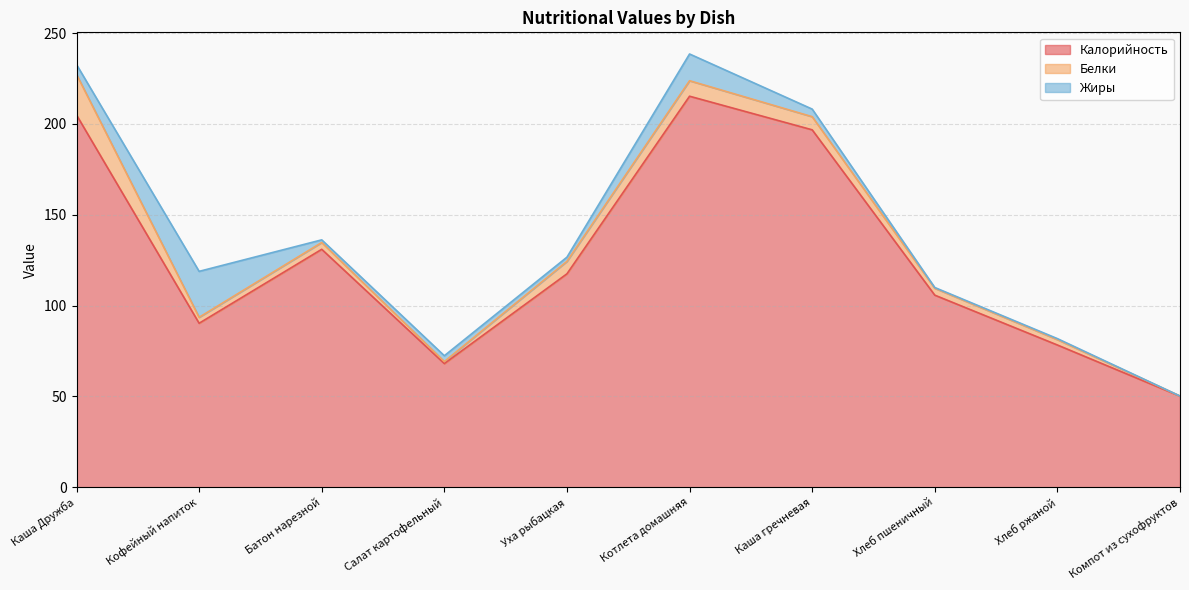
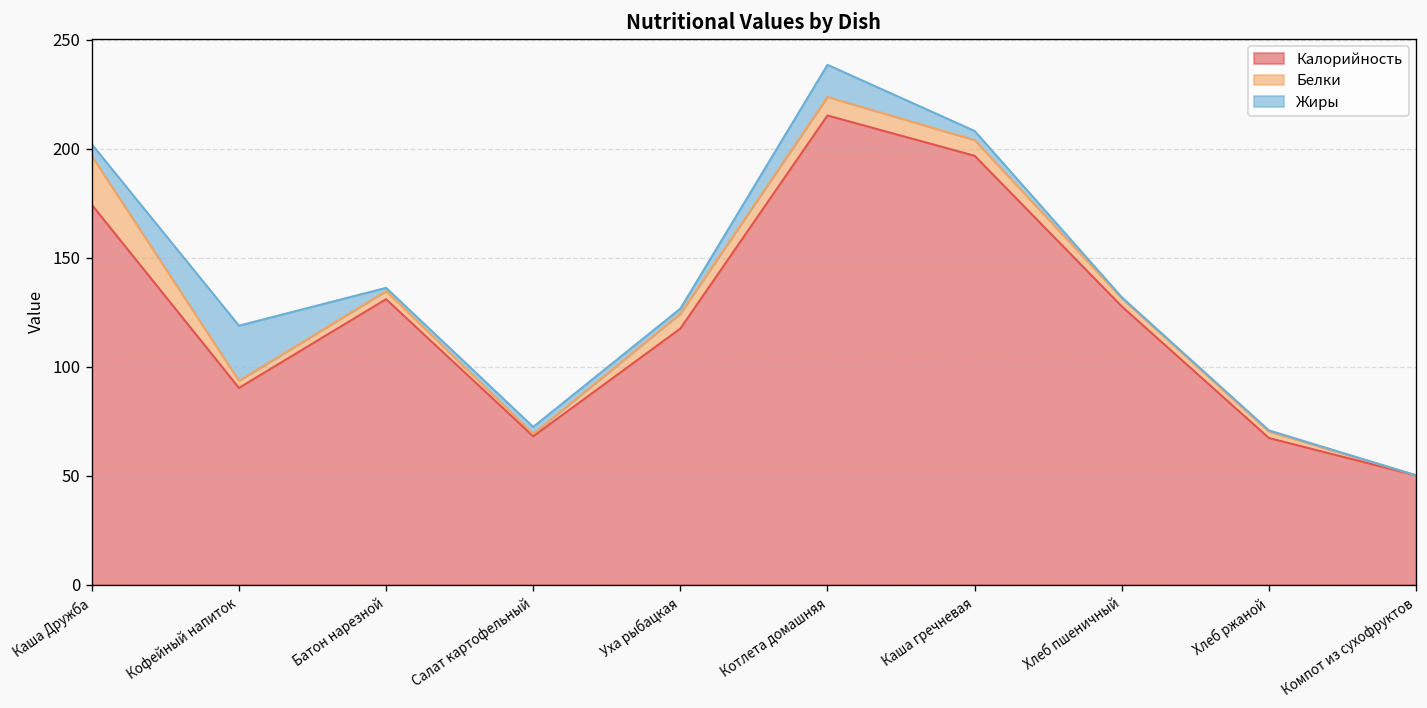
Калорийность, Каша Дружба: 205 -> 174
Калорийность, Хлеб пшеничный: 106 -> 128
Калорийность, Хлеб ржаной: 78 -> 67
